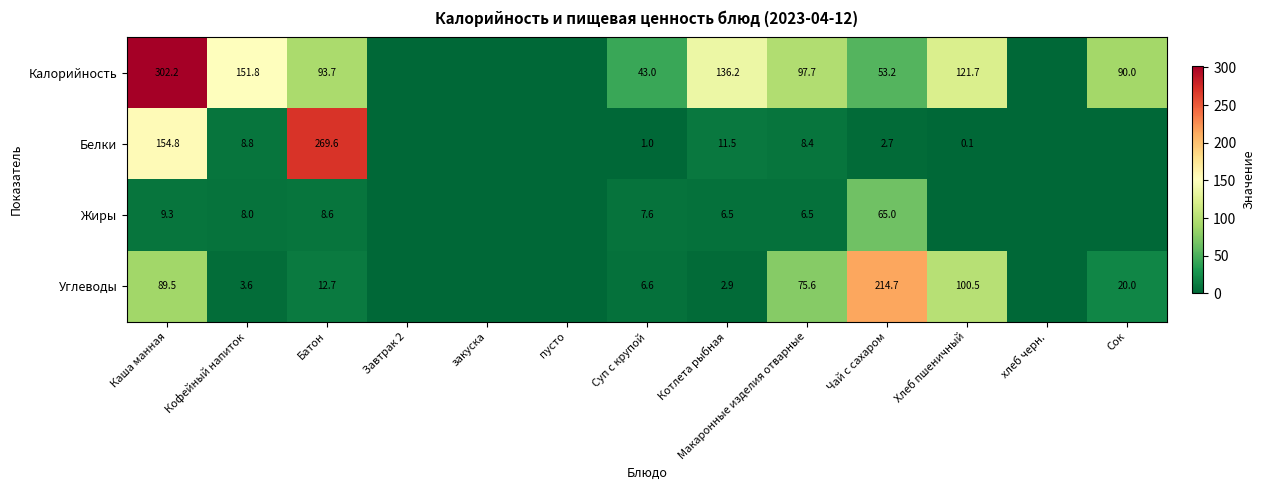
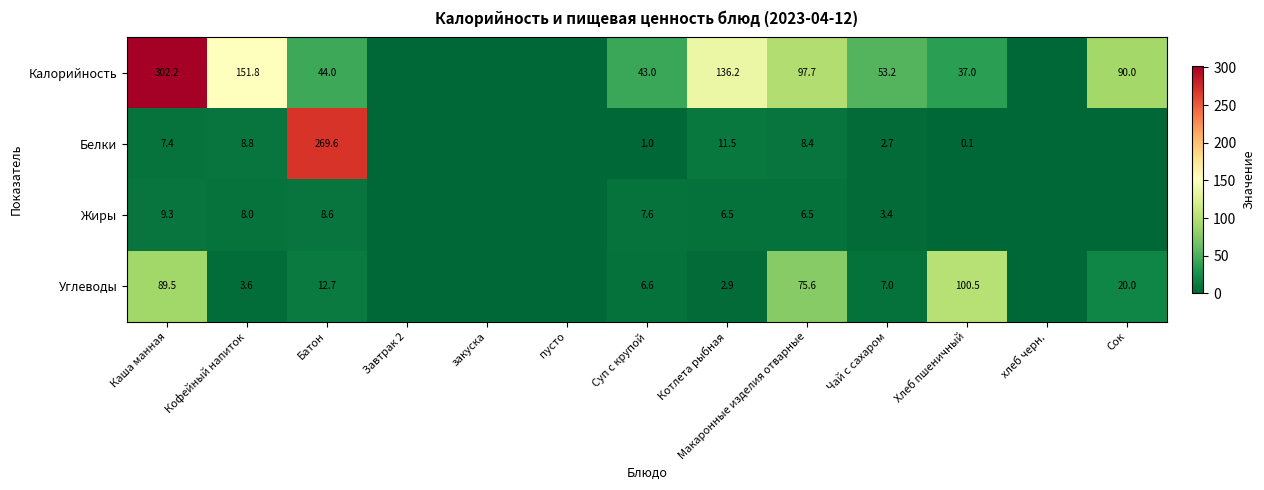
Калорийность, Батон: 93.7 -> 44.0
Калорийность, Хлеб пшеничный: 121.7 -> 37.0
Белки, Каша манная: 154.8 -> 7.4
Жиры, Чай с сахаром: 65.0 -> 3.4
Углеводы, Чай с сахаром: 214.7 -> 7.0
